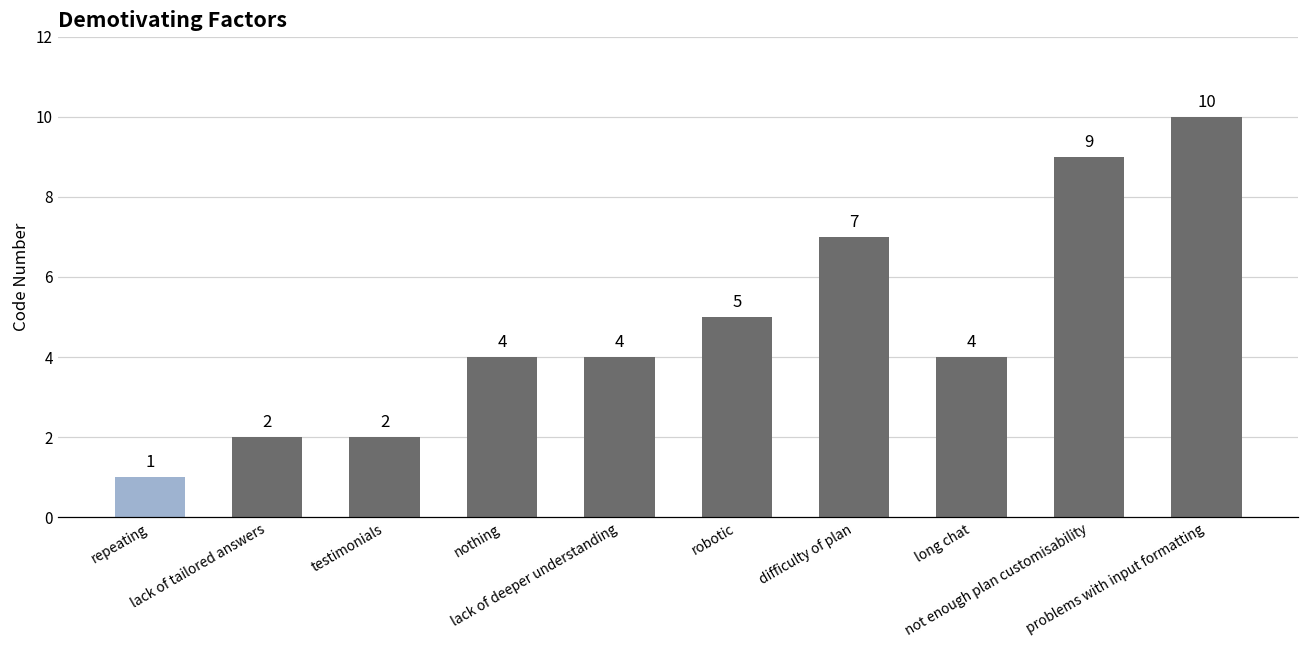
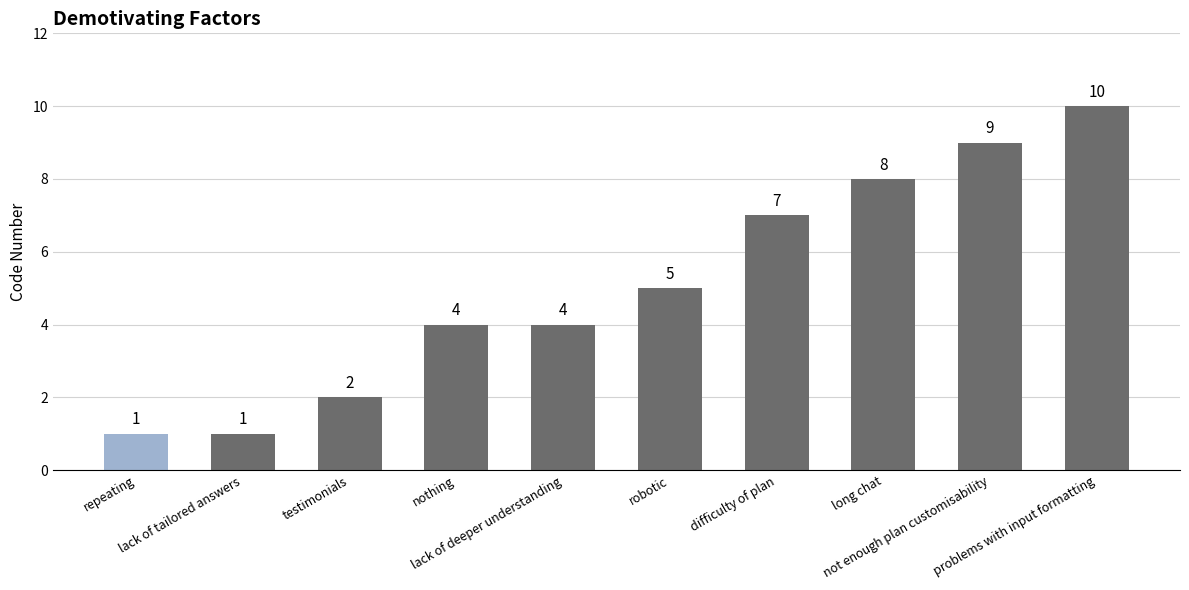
lack of tailored answers: 2 -> 1
long chat: 4 -> 8
